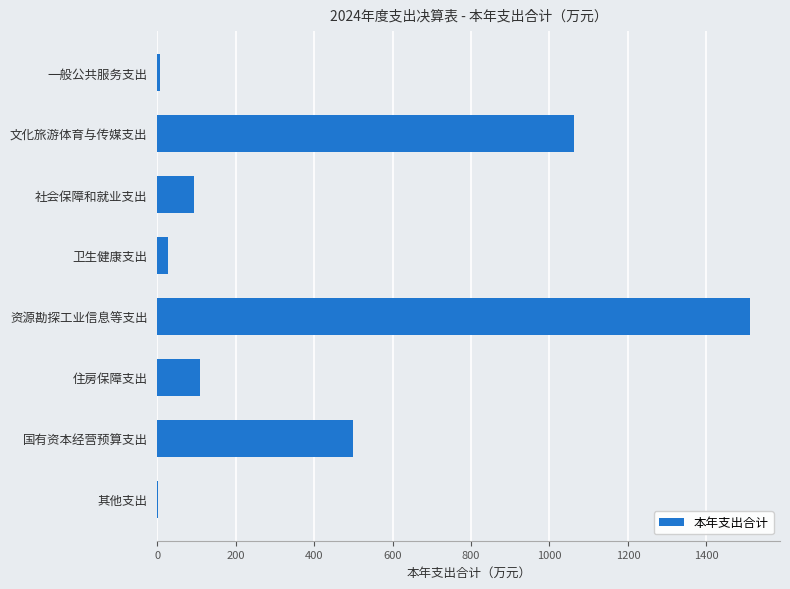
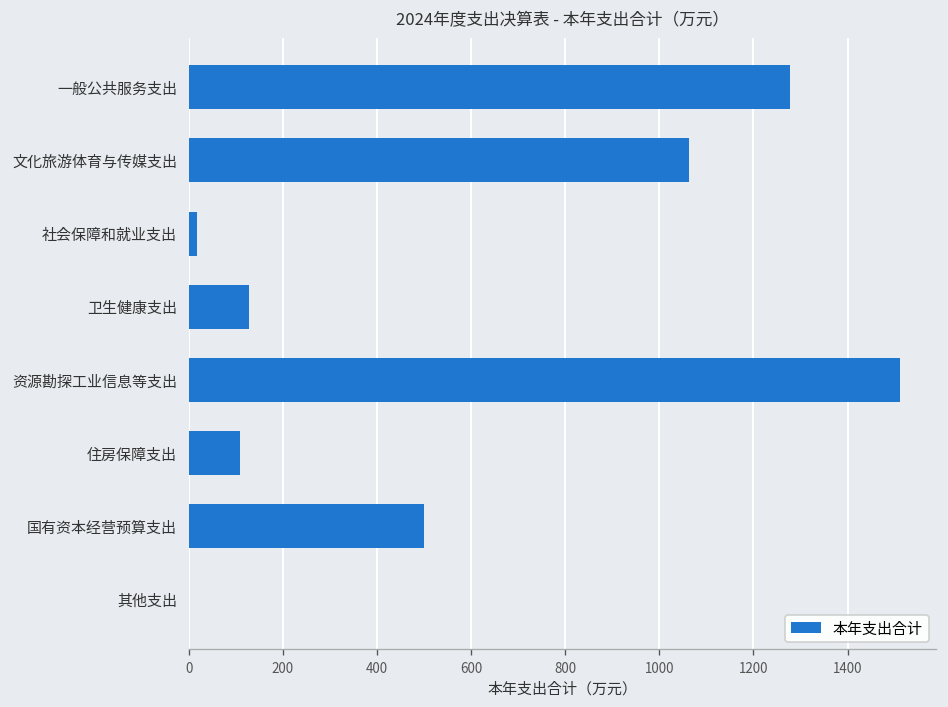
一般公共服务支出: 10 -> 1280
社会保障和就业支出: 90 -> 20
卫生健康支出: 30 -> 130
